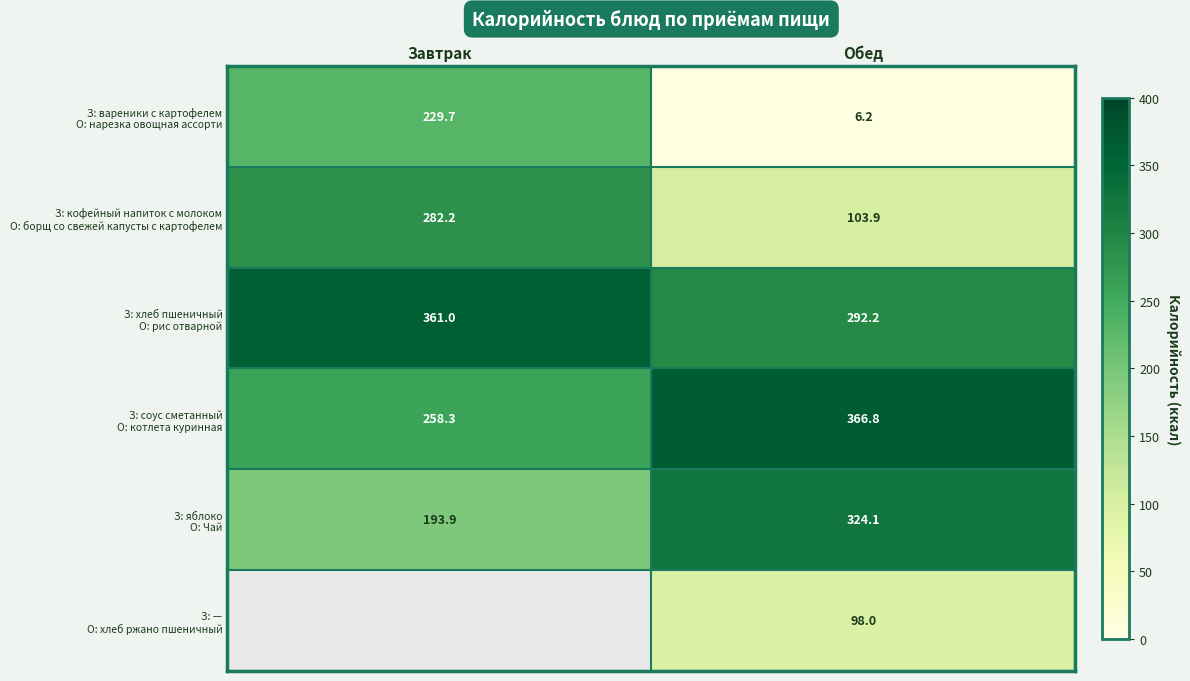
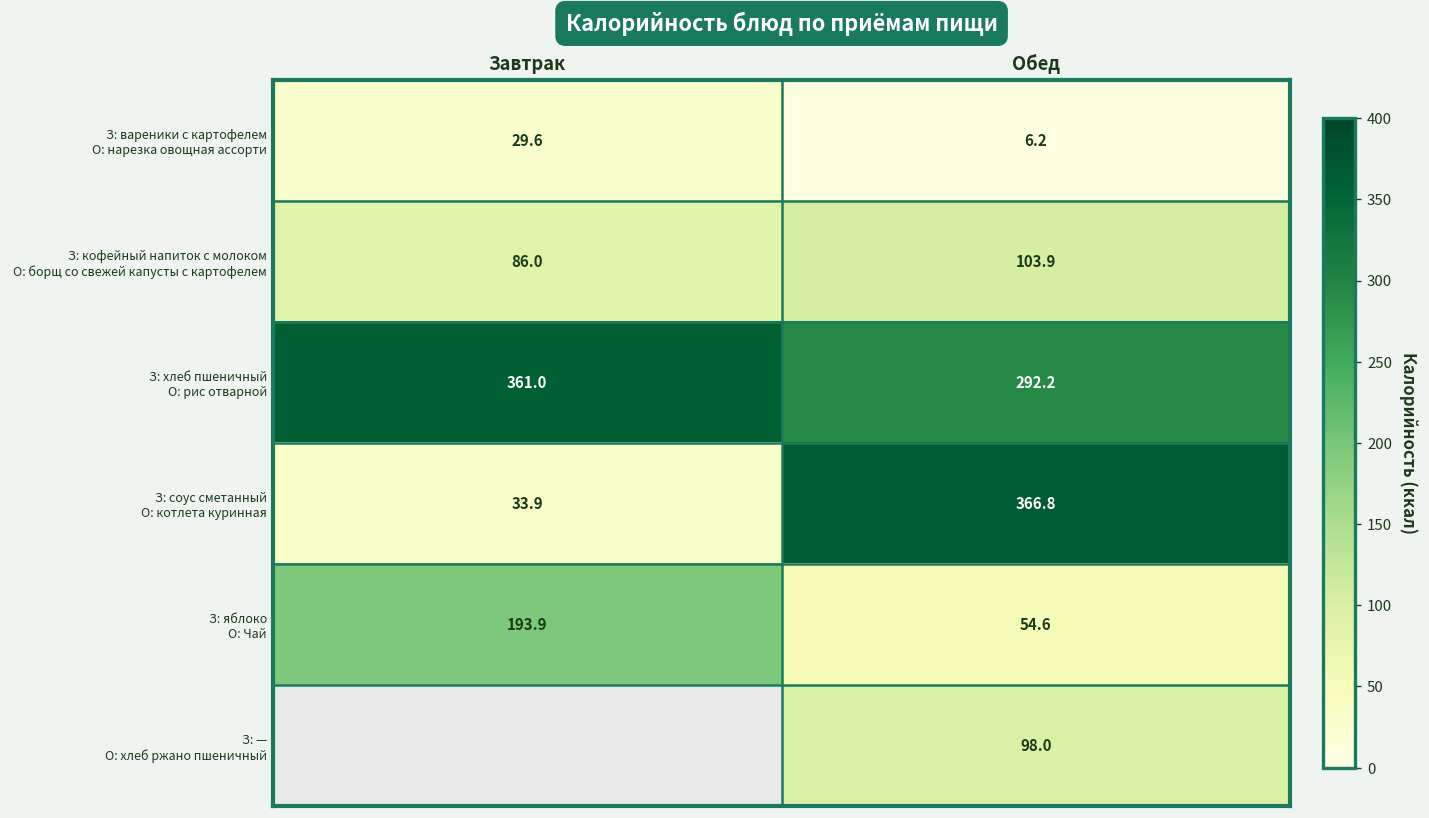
З: вареники с картофелем О: нарезка овощная ассорти, Завтрак: 229.7 -> 29.6
З: кофейный напиток с молоком О: борщ со свежей капусты с картофелем, Завтрак: 282.2 -> 86.0
З: соус сметанный О: котлета куринная, Завтрак: 258.3 -> 33.9
З: яблоко О: Чай, Обед: 324.1 -> 54.6
